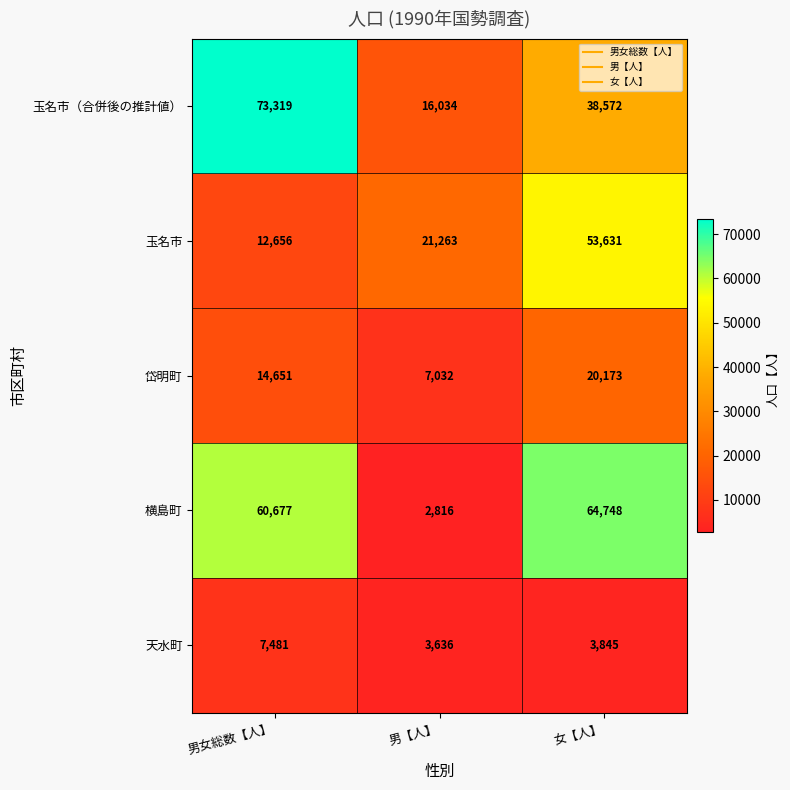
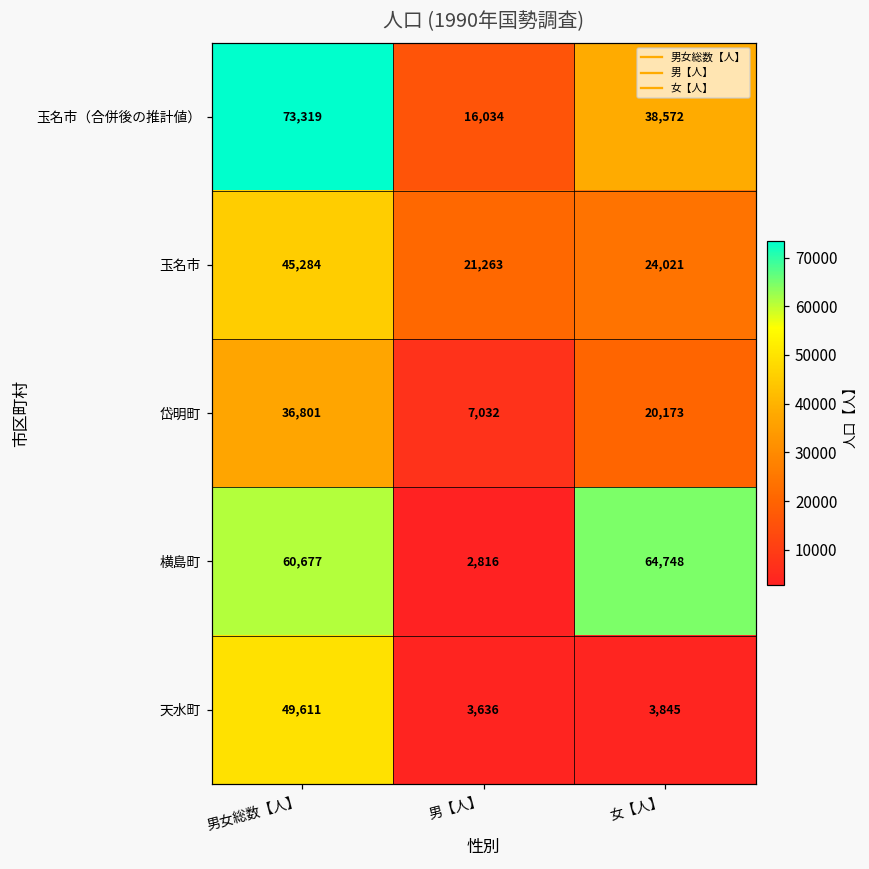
玉名市, 男女総数【人】: 12,656 -> 45,284
玉名市, 女【人】: 53,631 -> 24,021
岱明町, 男女総数【人】: 14,651 -> 36,801
天水町, 男女総数【人】: 7,481 -> 49,611
